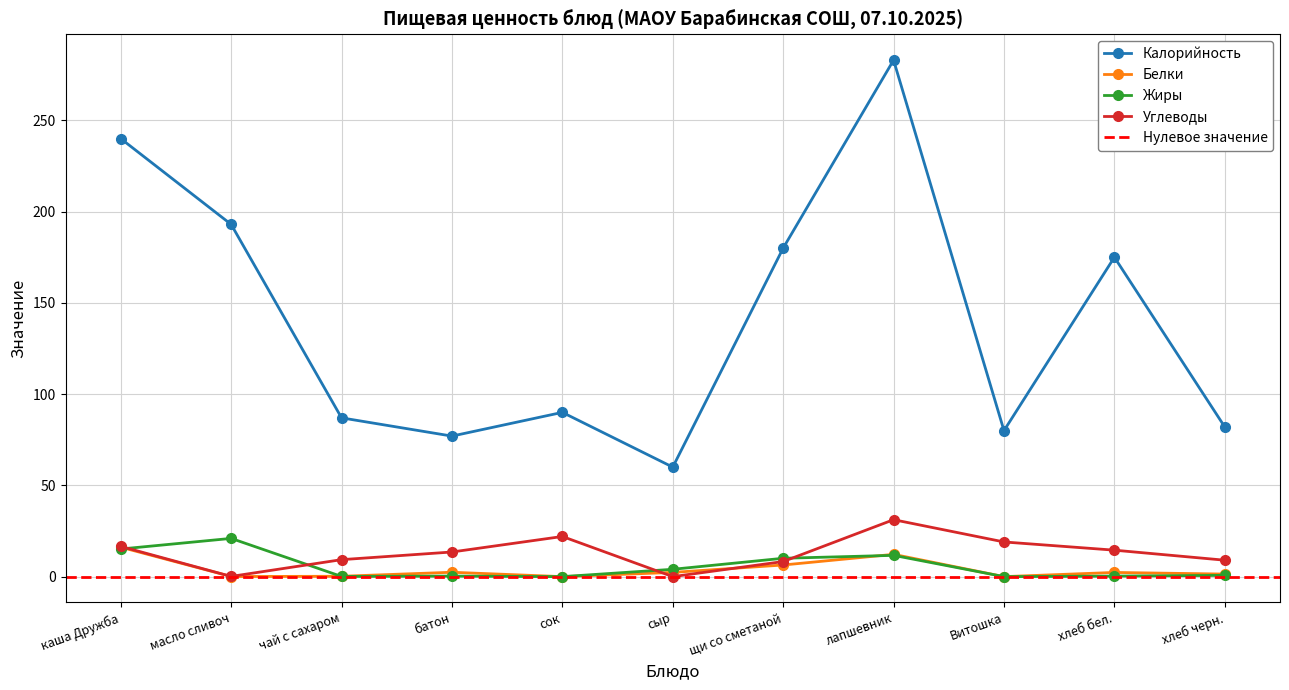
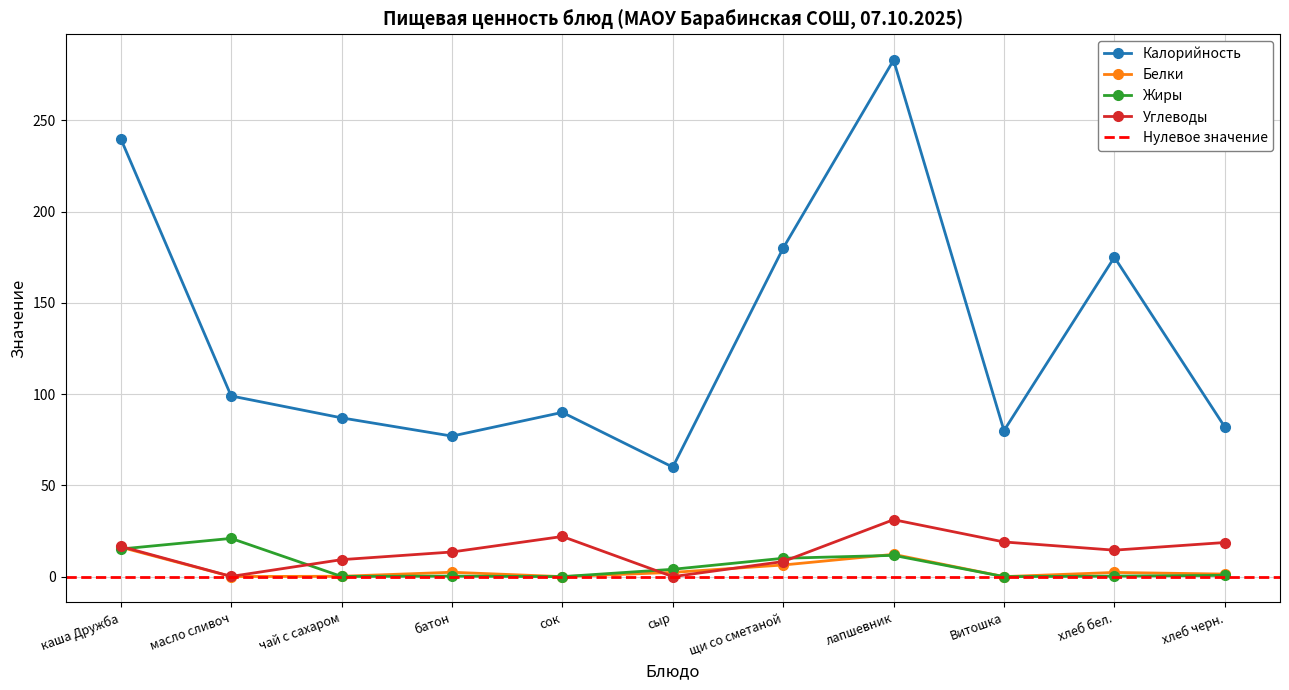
Калорийность, масло сливоч: 193 -> 99
Углеводы, хлеб черн.: 9 -> 19
